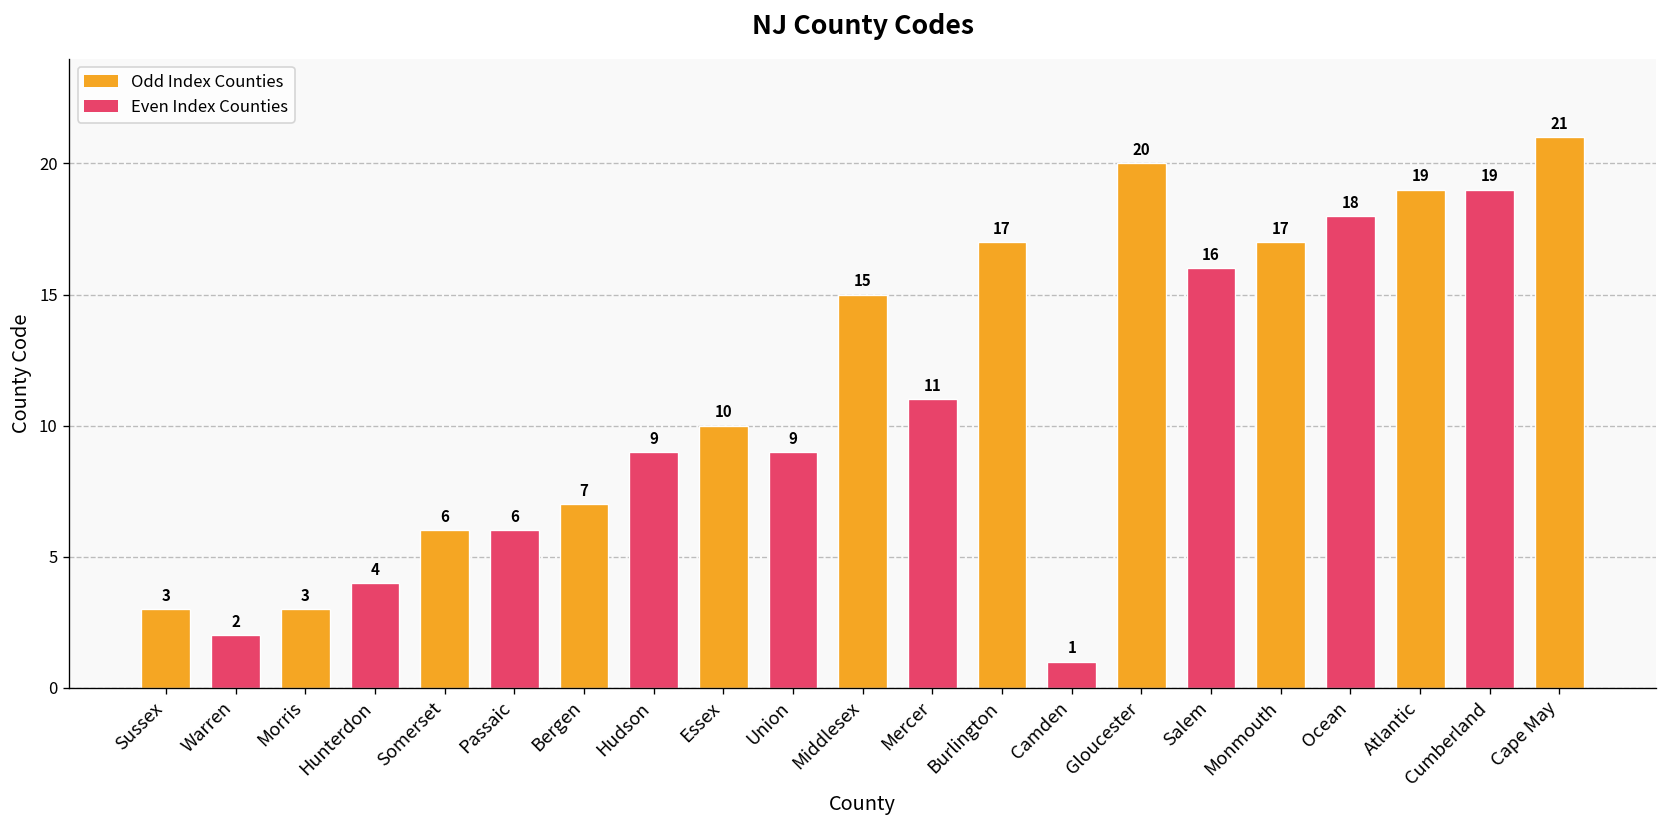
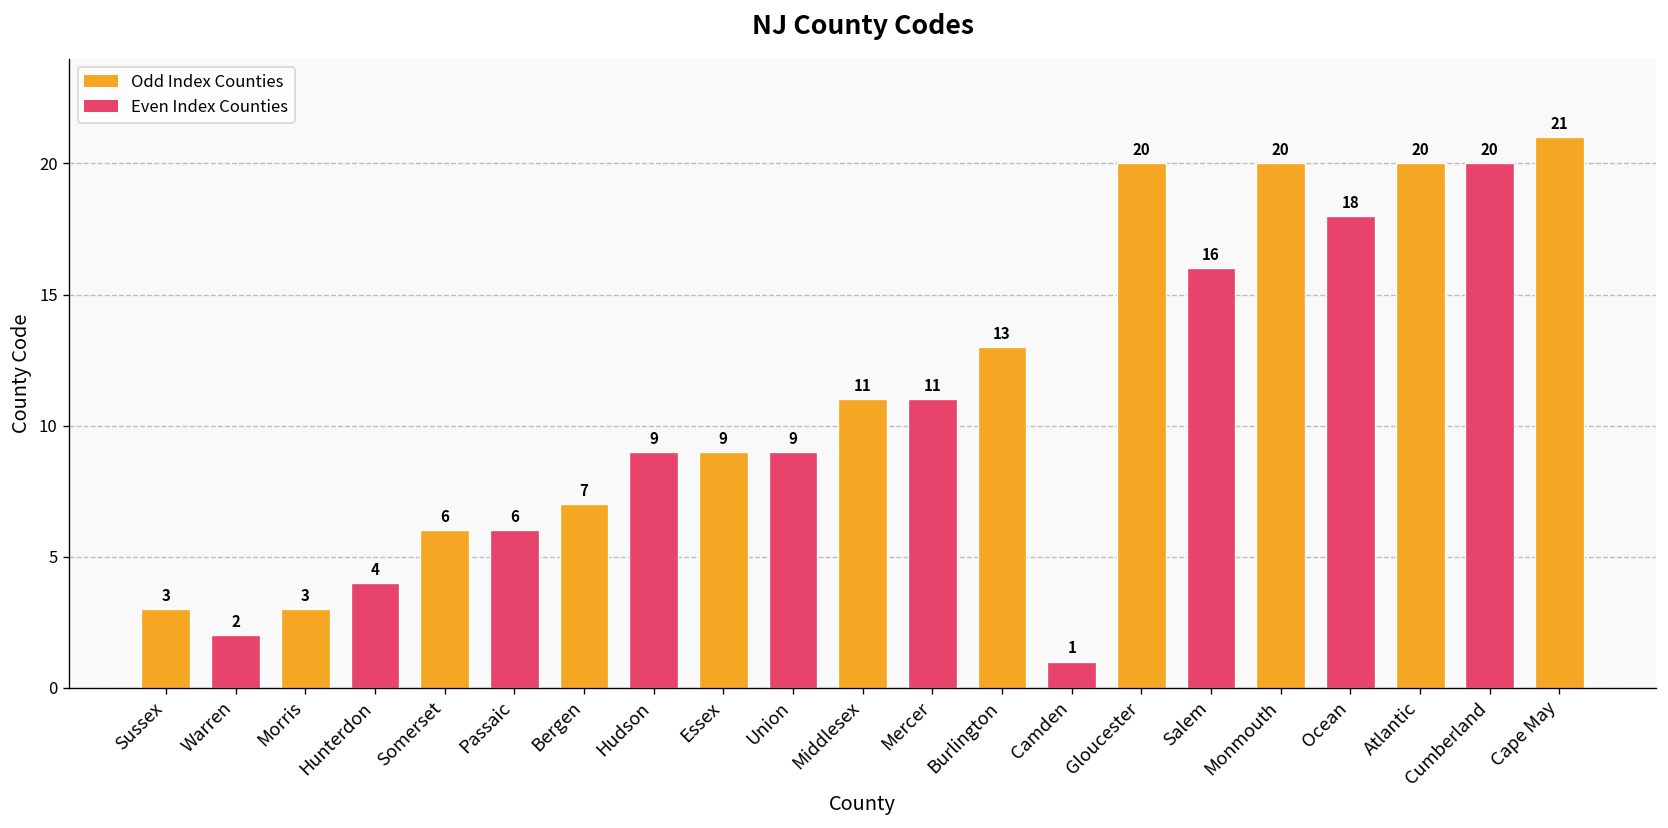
Essex: 10 -> 9
Middlesex: 15 -> 11
Burlington: 17 -> 13
Monmouth: 17 -> 20
Atlantic: 19 -> 20
Cumberland: 19 -> 20
